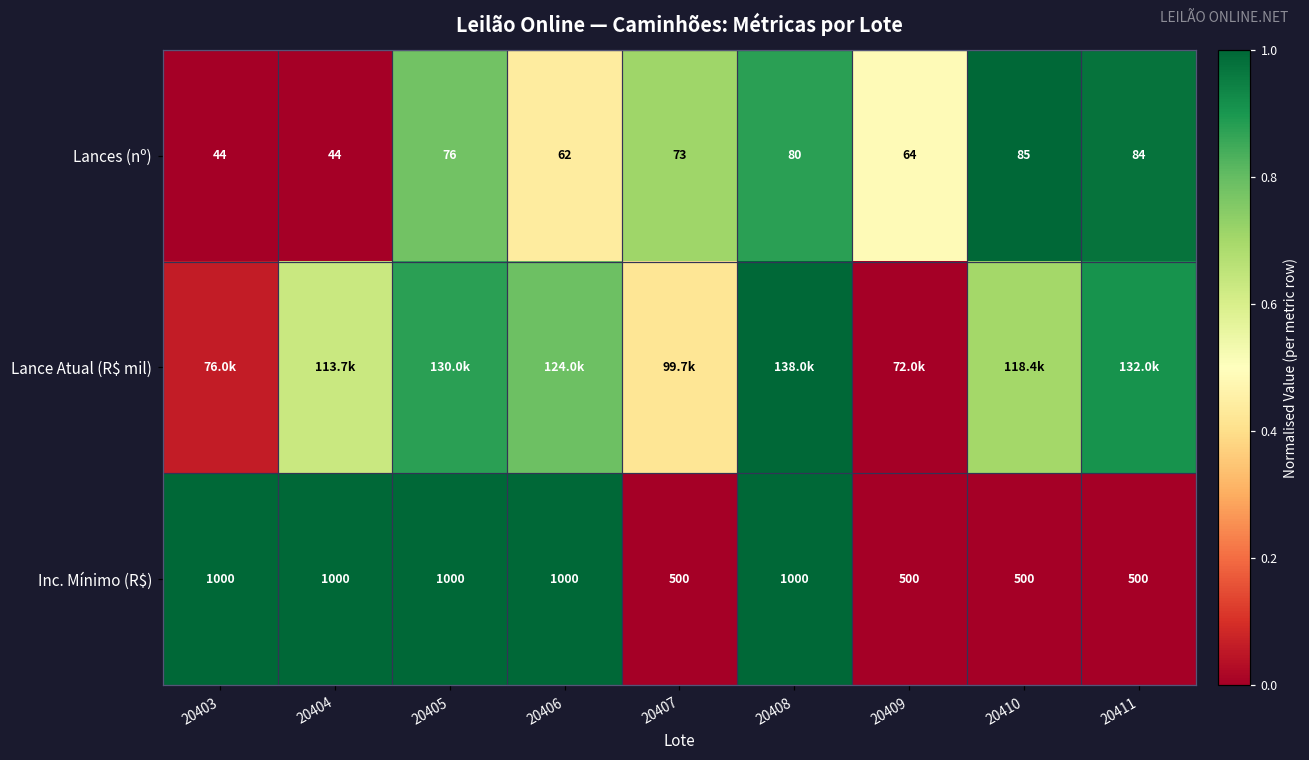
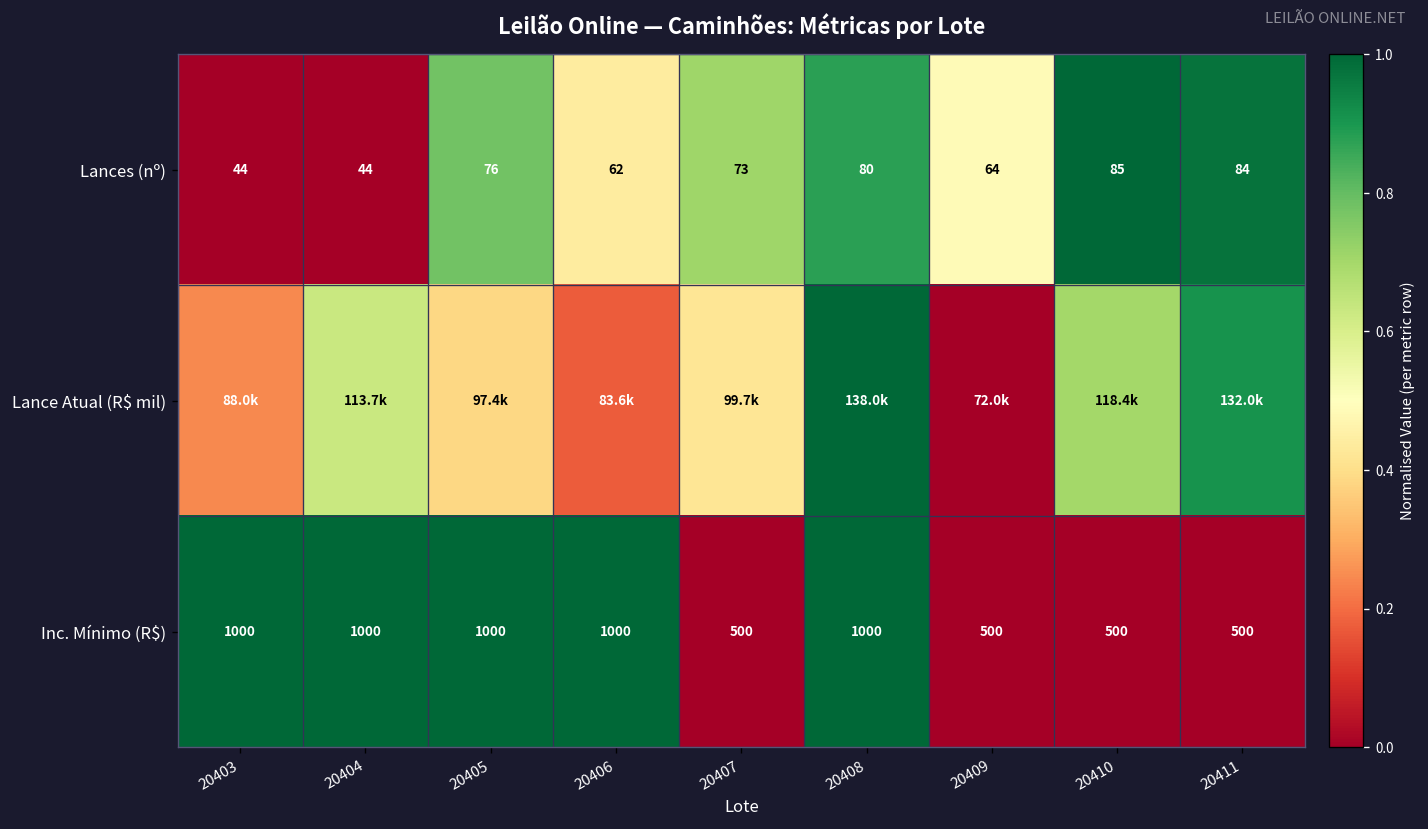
Lance Atual (R$ mil), 20403: 76.0k -> 88.0k
Lance Atual (R$ mil), 20405: 130.0k -> 97.4k
Lance Atual (R$ mil), 20406: 124.0k -> 83.6k
